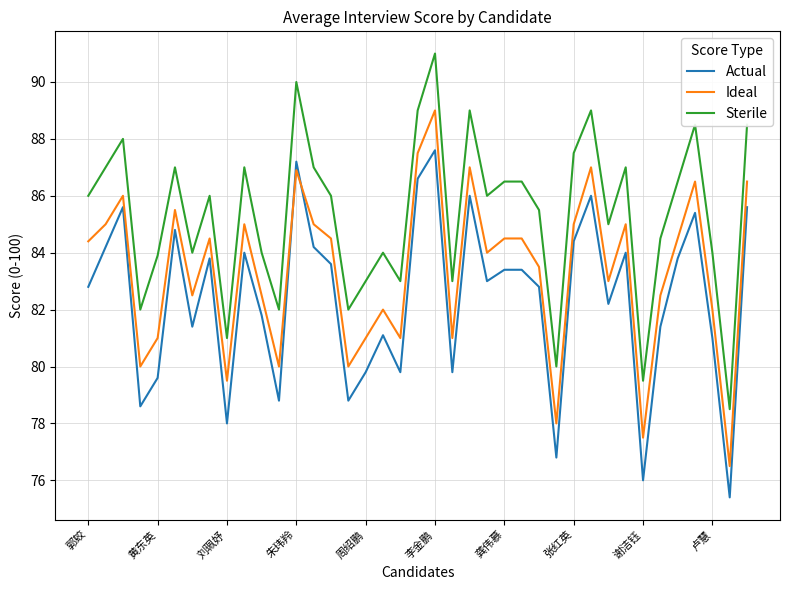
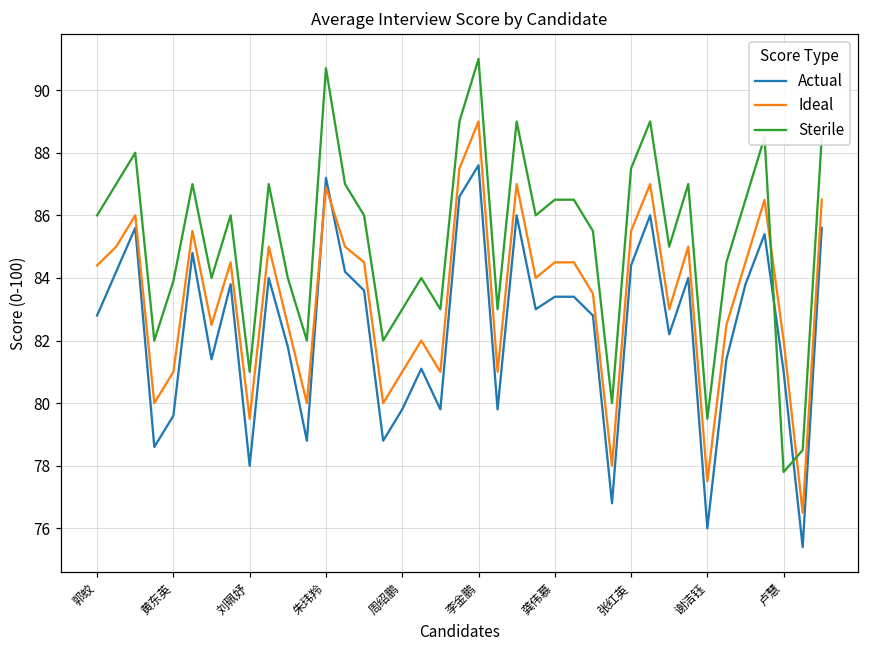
Sterile, 朱玮羚: 90.0 -> 90.7
Ideal, 张红英: 85.0 -> 85.5
Sterile, 卢慧: 84.0 -> 77.8
